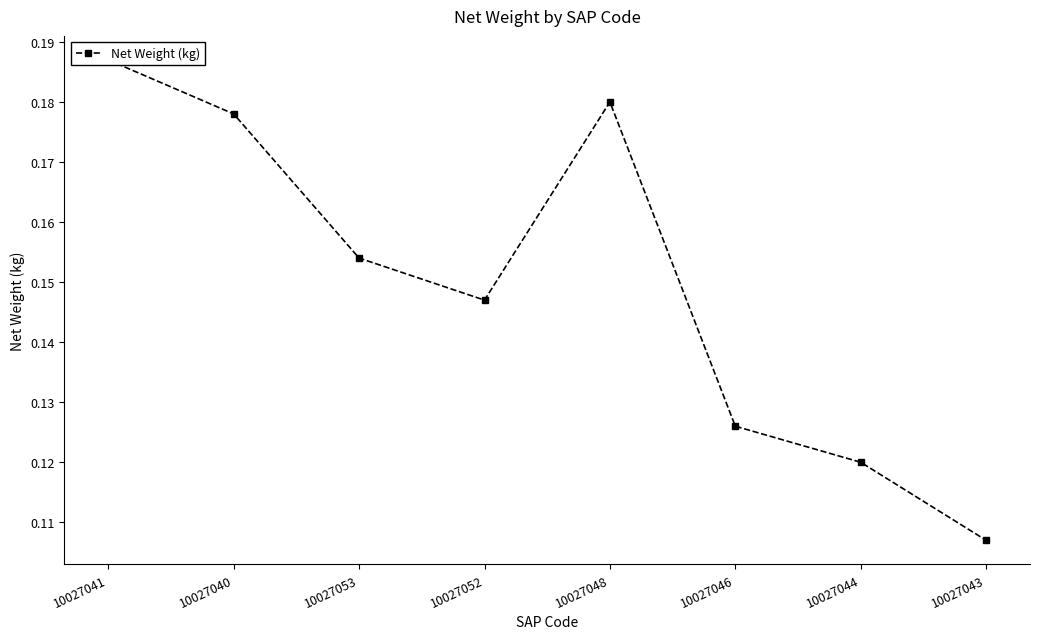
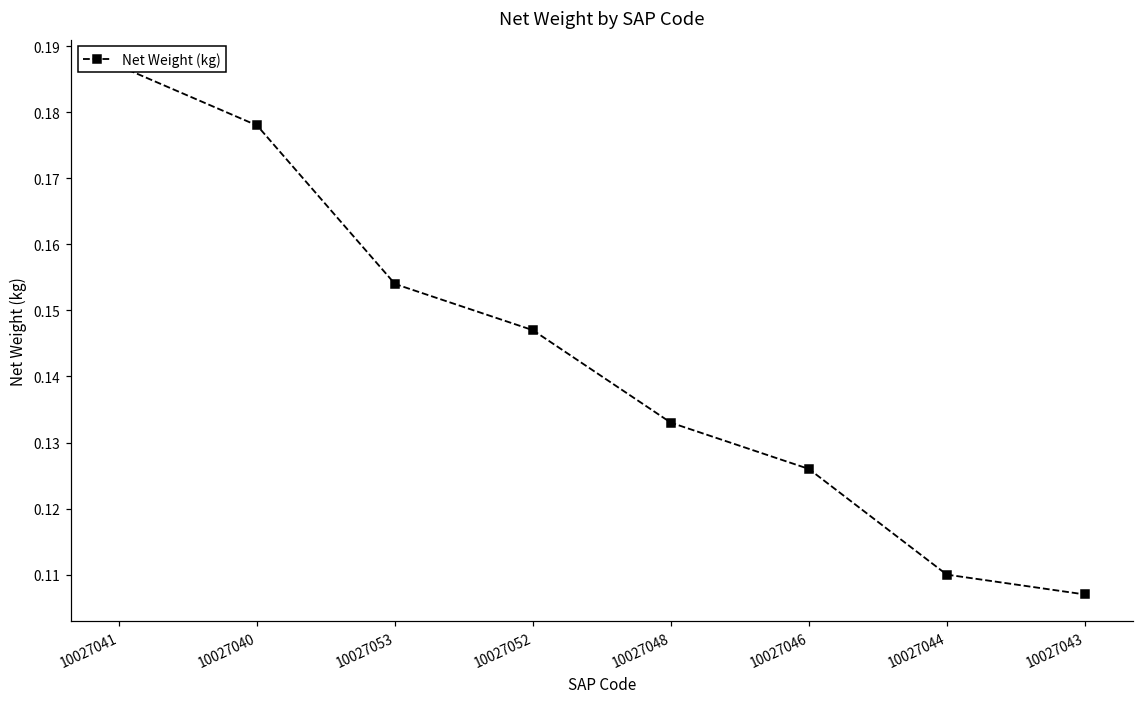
10027048: 0.180 -> 0.133
10027044: 0.12 -> 0.11
